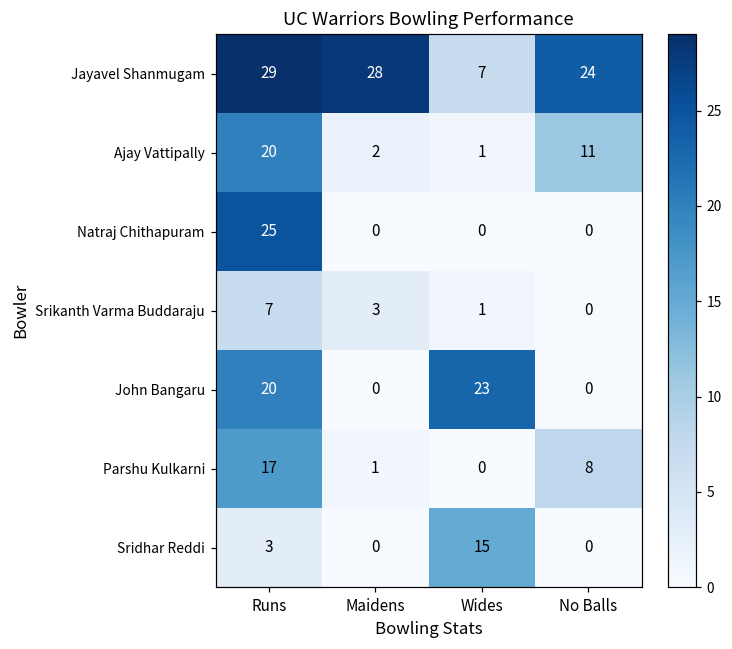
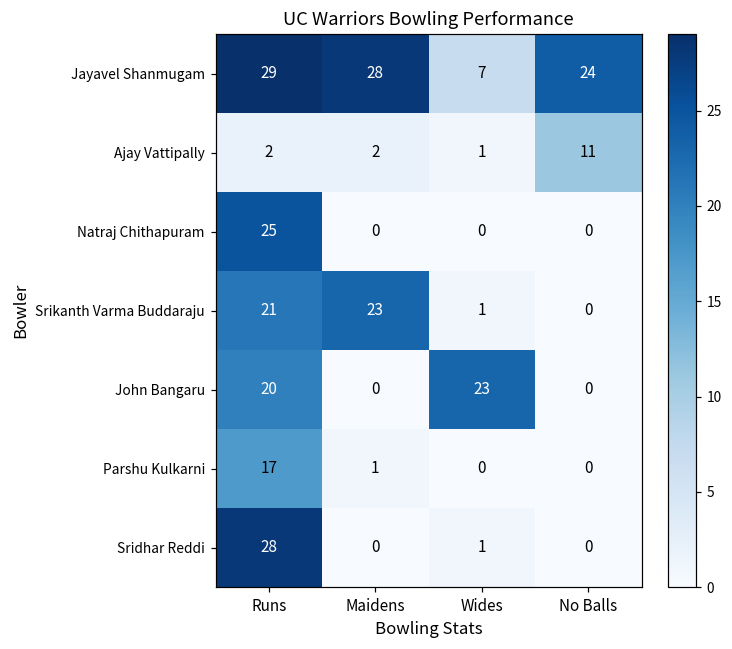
Ajay Vattipally, Runs: 20 -> 2
Srikanth Varma Buddaraju, Runs: 7 -> 21
Srikanth Varma Buddaraju, Maidens: 3 -> 23
Parshu Kulkarni, No Balls: 8 -> 0
Sridhar Reddi, Runs: 3 -> 28
Sridhar Reddi, Wides: 15 -> 1
